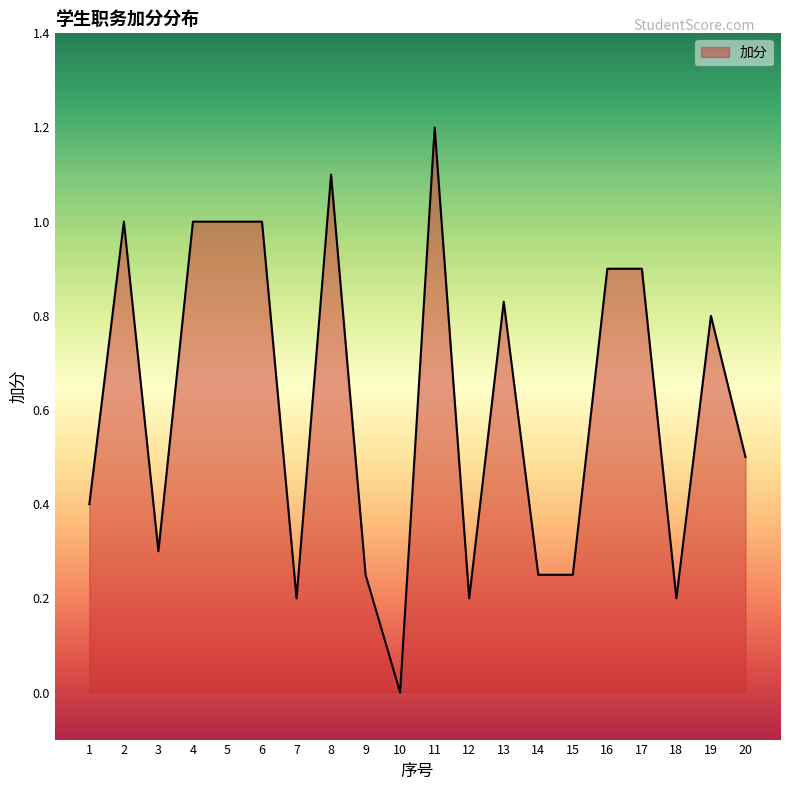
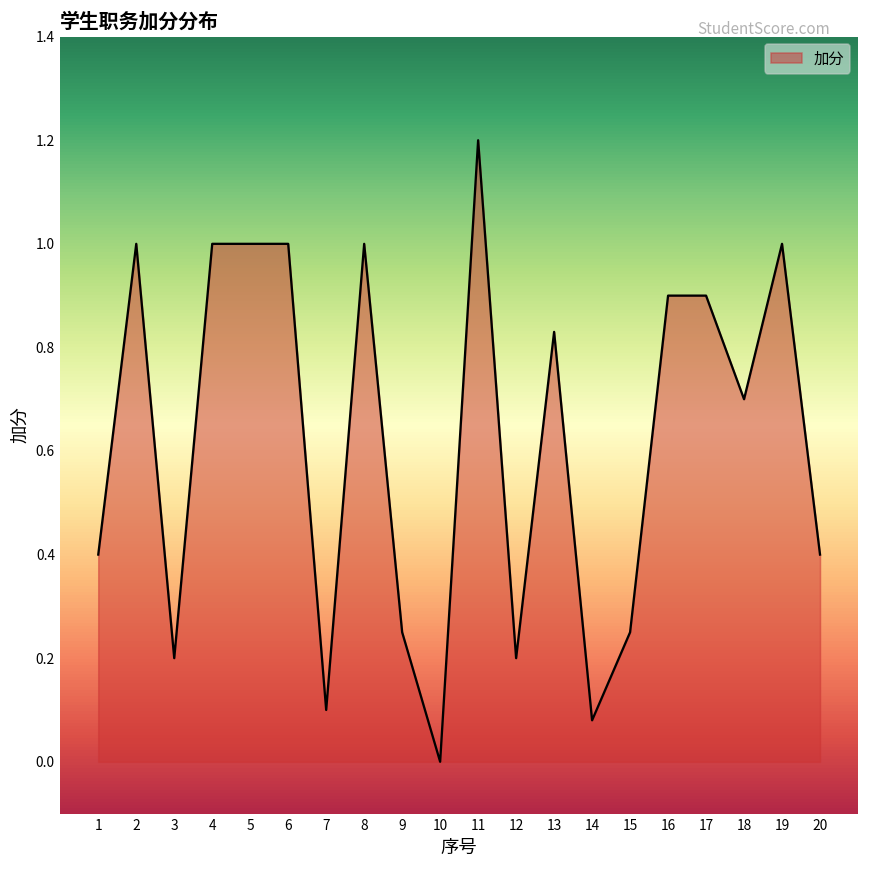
3: 0.3 -> 0.2
7: 0.2 -> 0.1
8: 1.1 -> 1.0
14: 0.25 -> 0.08
18: 0.2 -> 0.7
19: 0.8 -> 1.0
20: 0.5 -> 0.4
